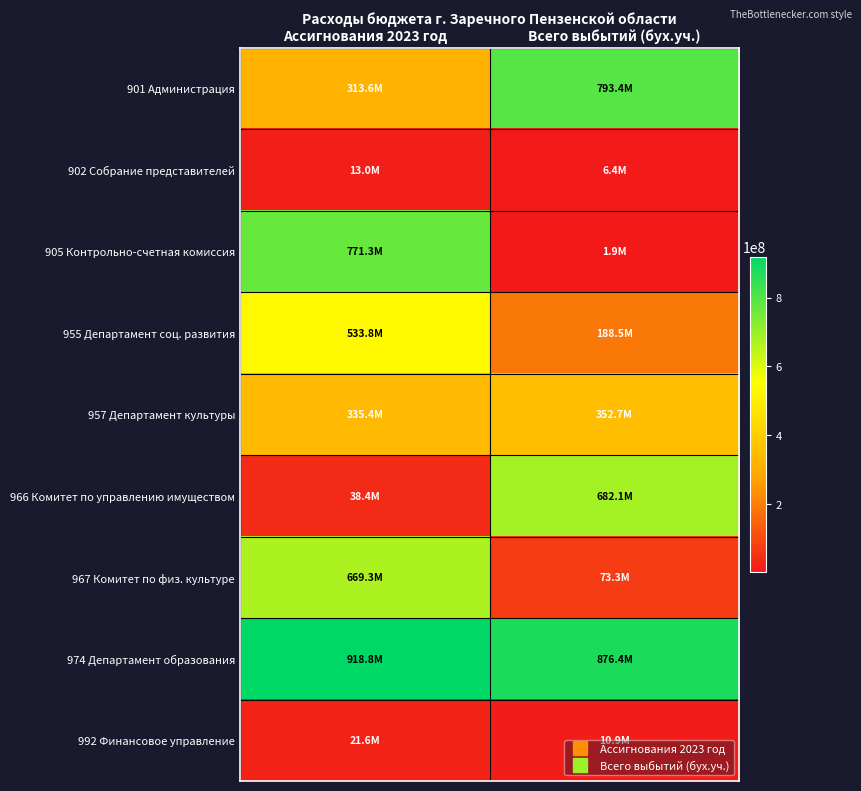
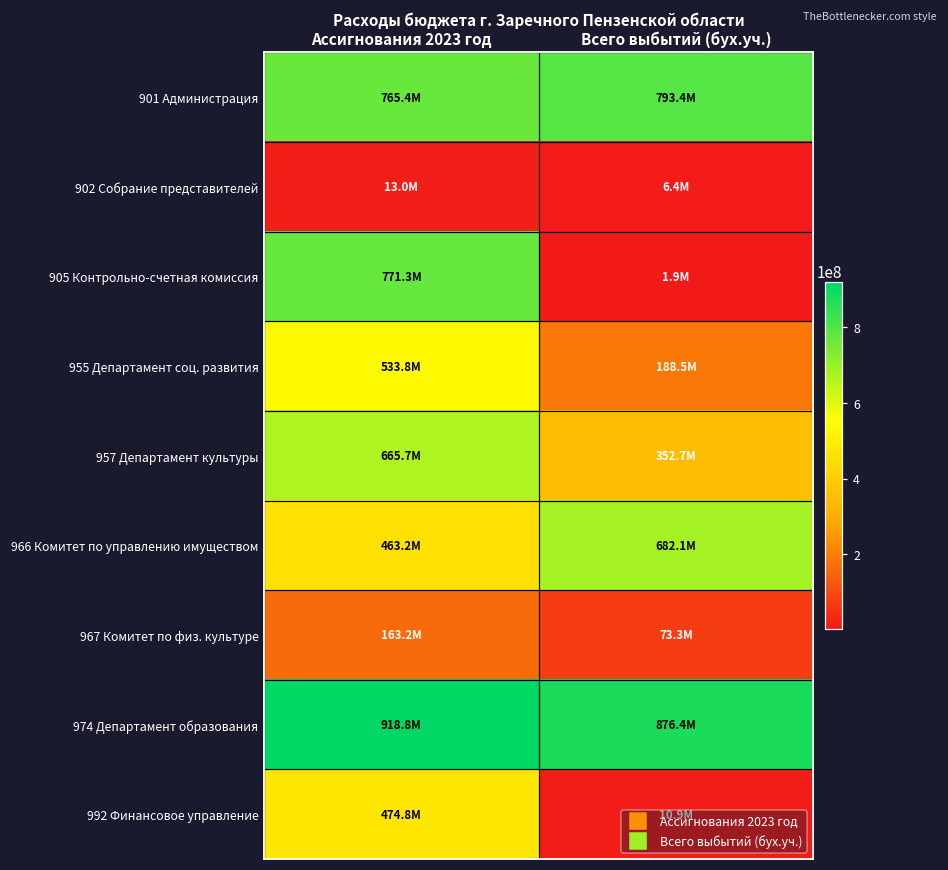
901 Администрация, Ассигнования 2023 год: 313.6M -> 765.4M
957 Департамент культуры, Ассигнования 2023 год: 335.4M -> 665.7M
966 Комитет по управлению имуществом, Ассигнования 2023 год: 38.4M -> 463.2M
967 Комитет по физ. культуре, Ассигнования 2023 год: 669.3M -> 163.2M
992 Финансовое управление, Ассигнования 2023 год: 21.6M -> 474.8M
